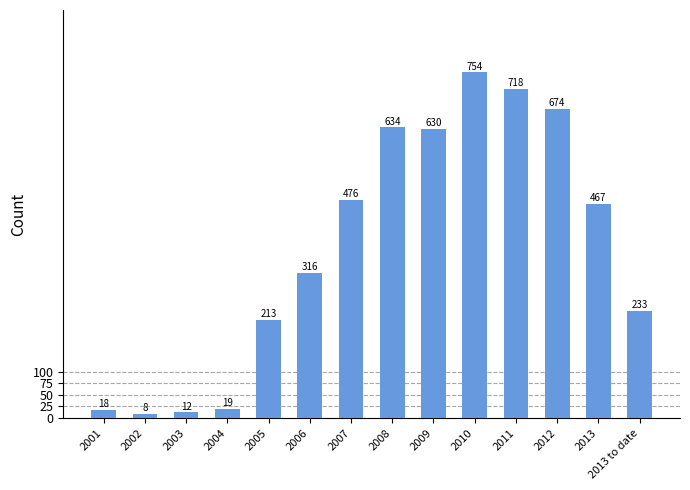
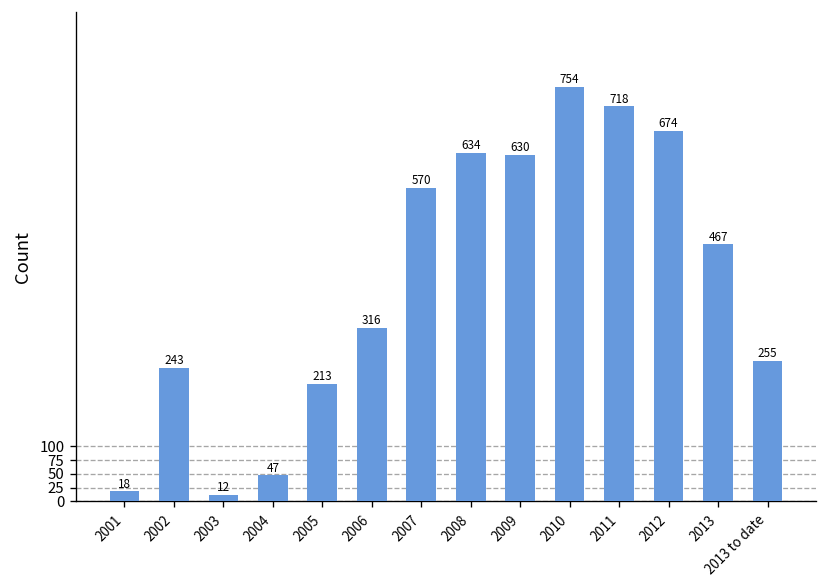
2002: 8 -> 243
2004: 19 -> 47
2007: 476 -> 570
2013 to date: 233 -> 255
